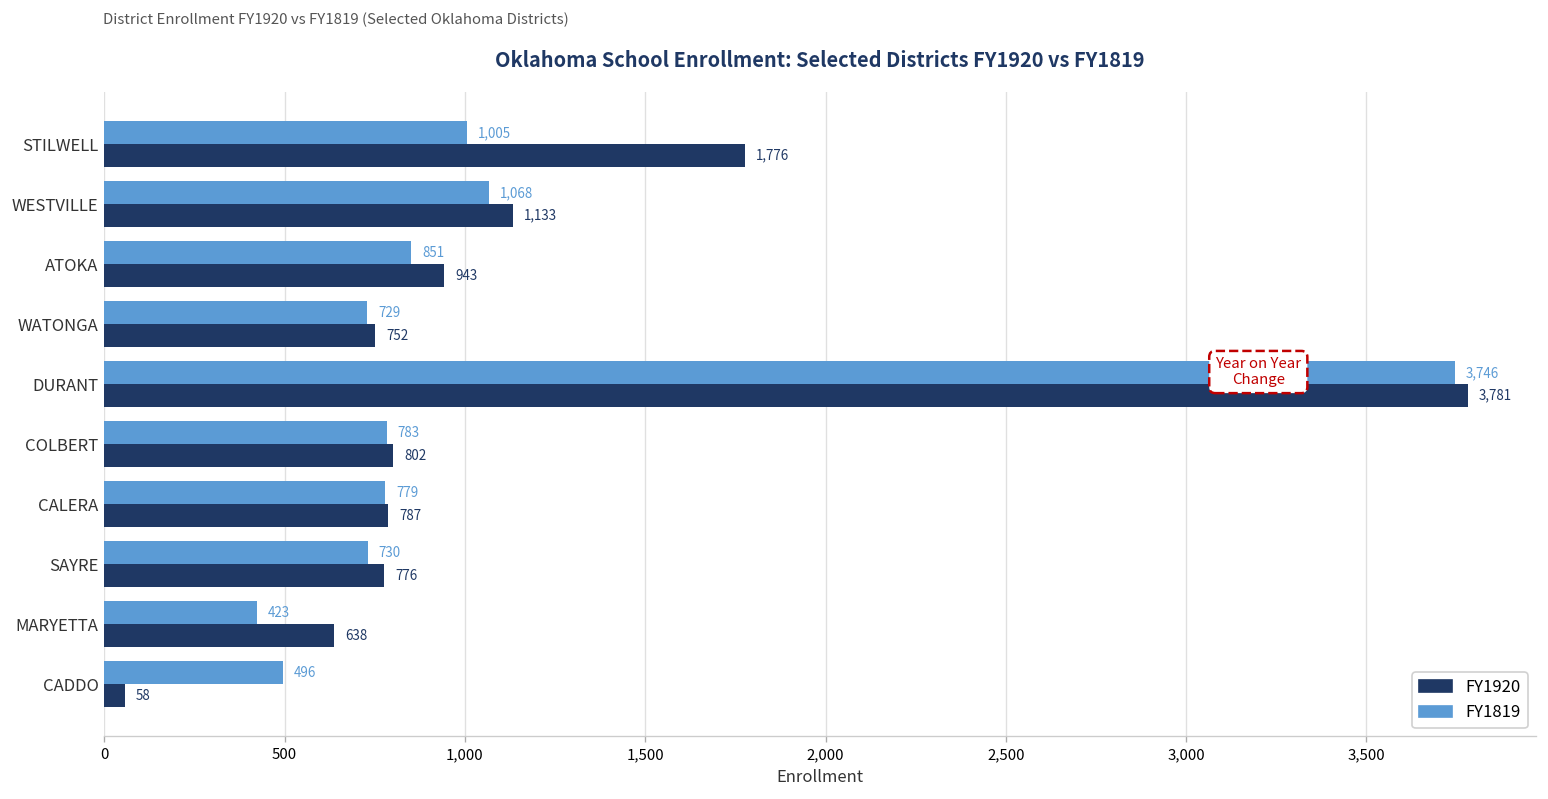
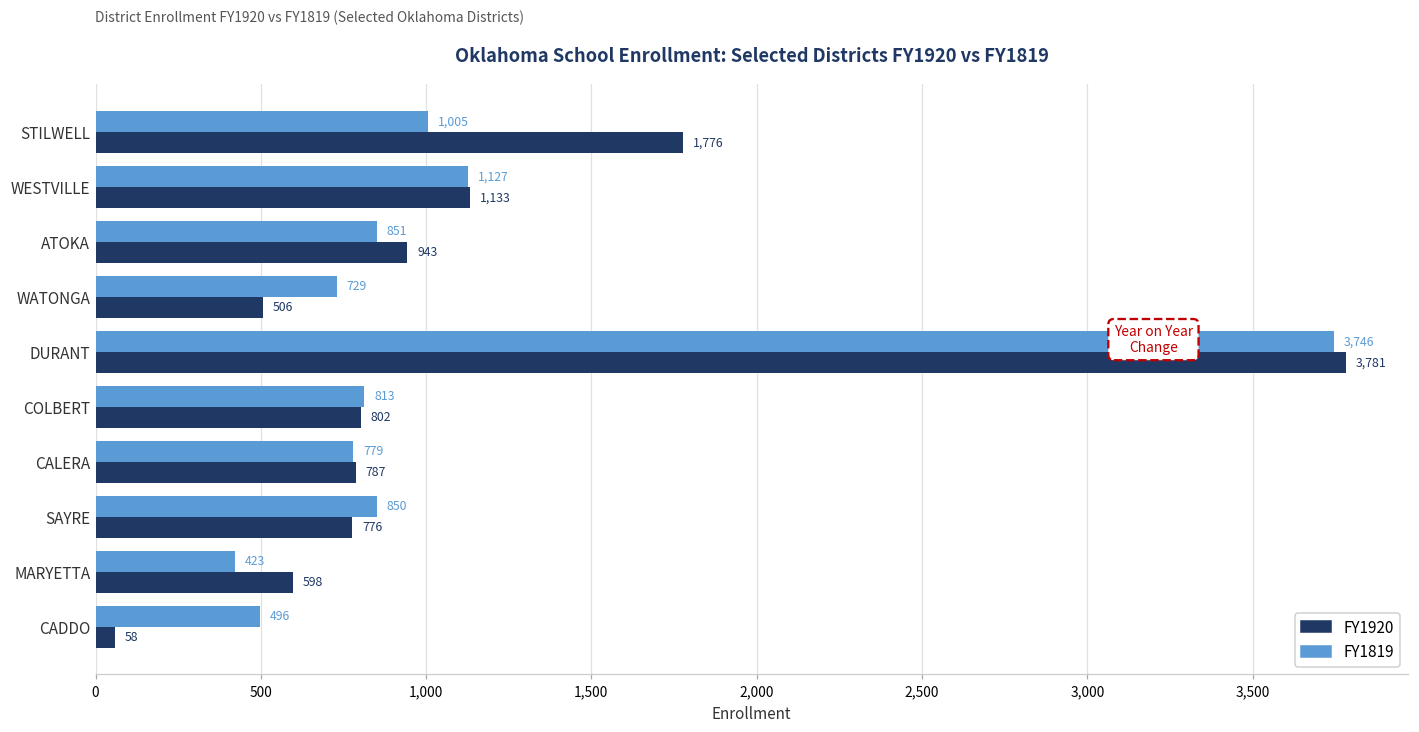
FY1819, WESTVILLE: 1,068 -> 1,127
FY1920, WATONGA: 752 -> 506
FY1819, COLBERT: 783 -> 813
FY1819, SAYRE: 730 -> 850
FY1920, MARYETTA: 638 -> 598
